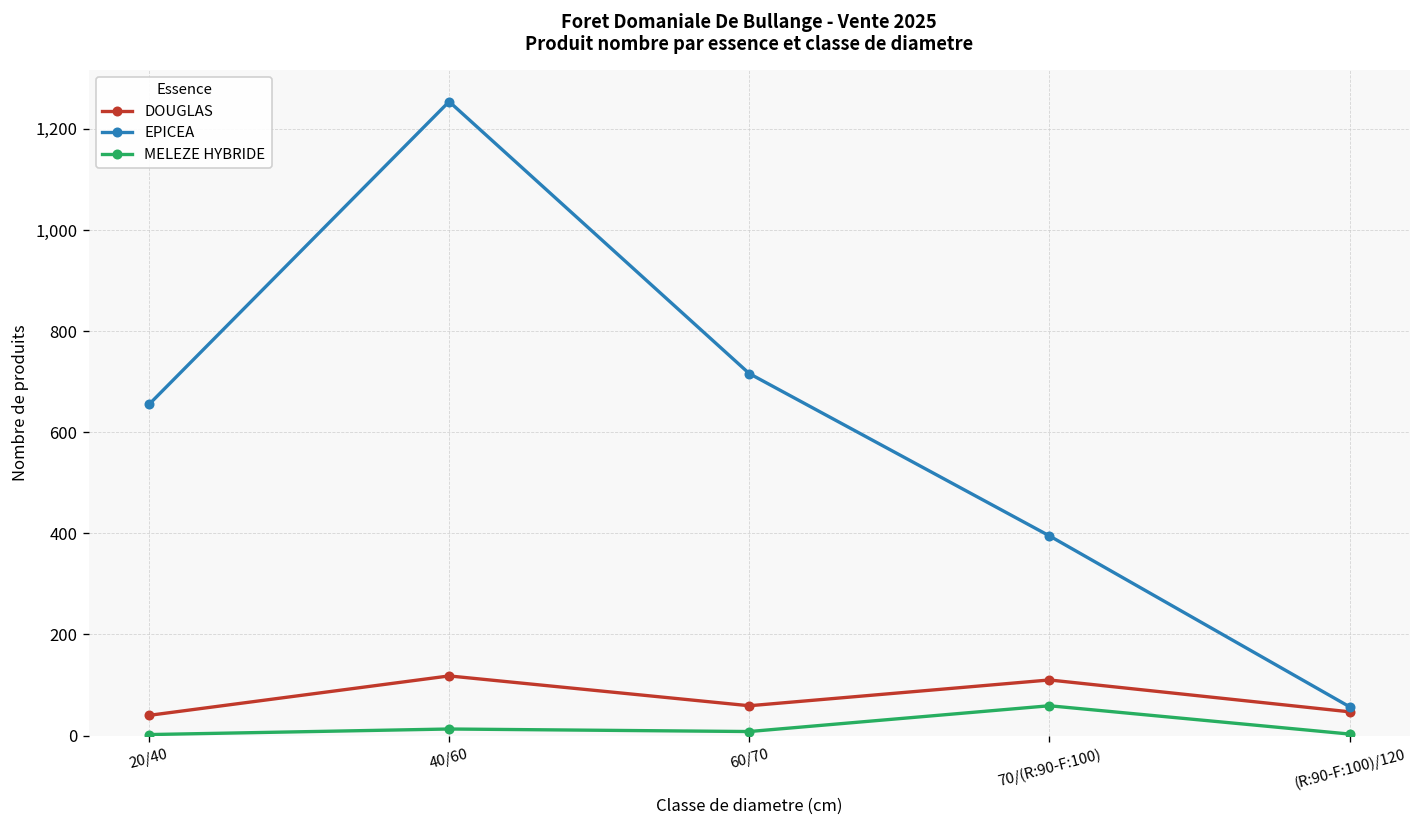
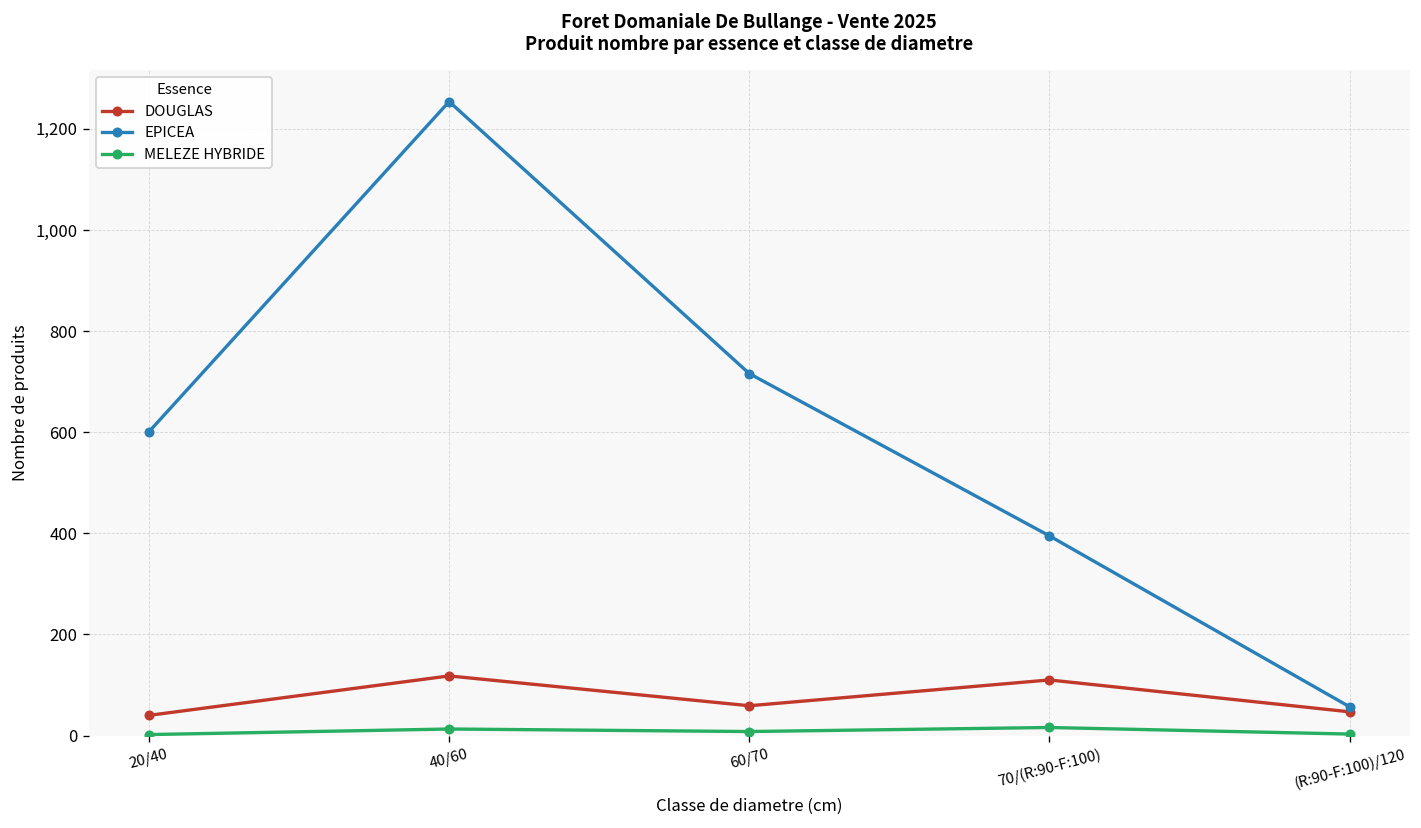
EPICEA, 20/40: 660 -> 600
MELEZE HYBRIDE, 70/(R:90-F:100): 60 -> 20
